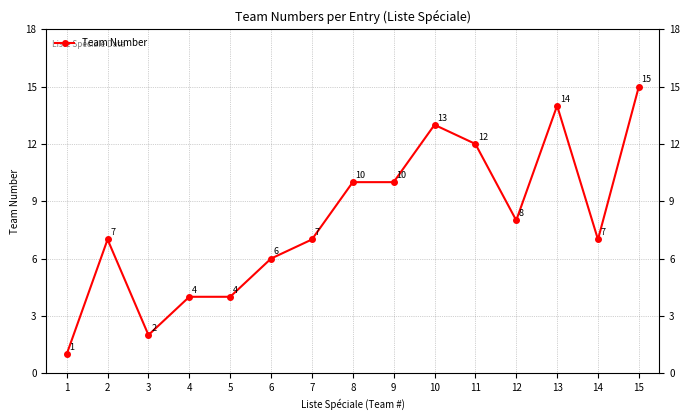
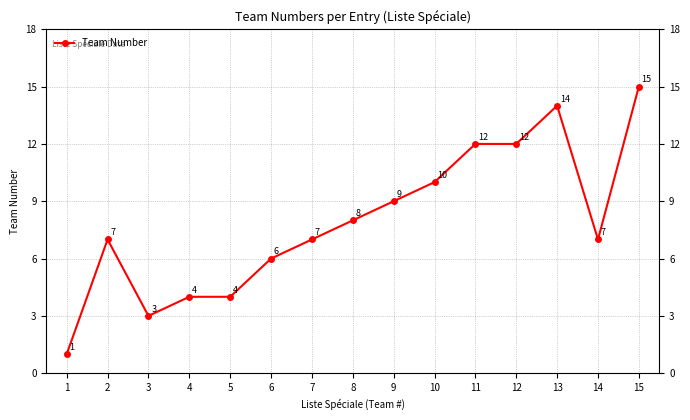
3: 2 -> 3
8: 10 -> 8
9: 10 -> 9
10: 13 -> 10
12: 8 -> 12
